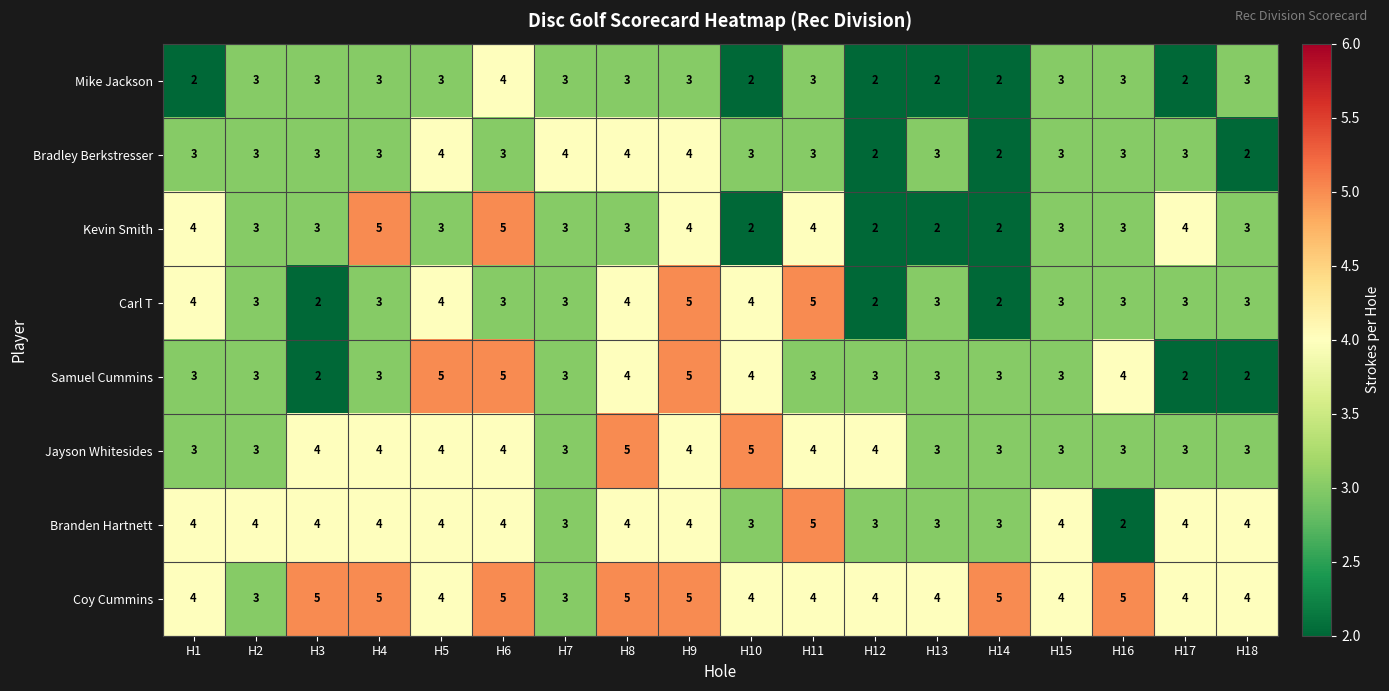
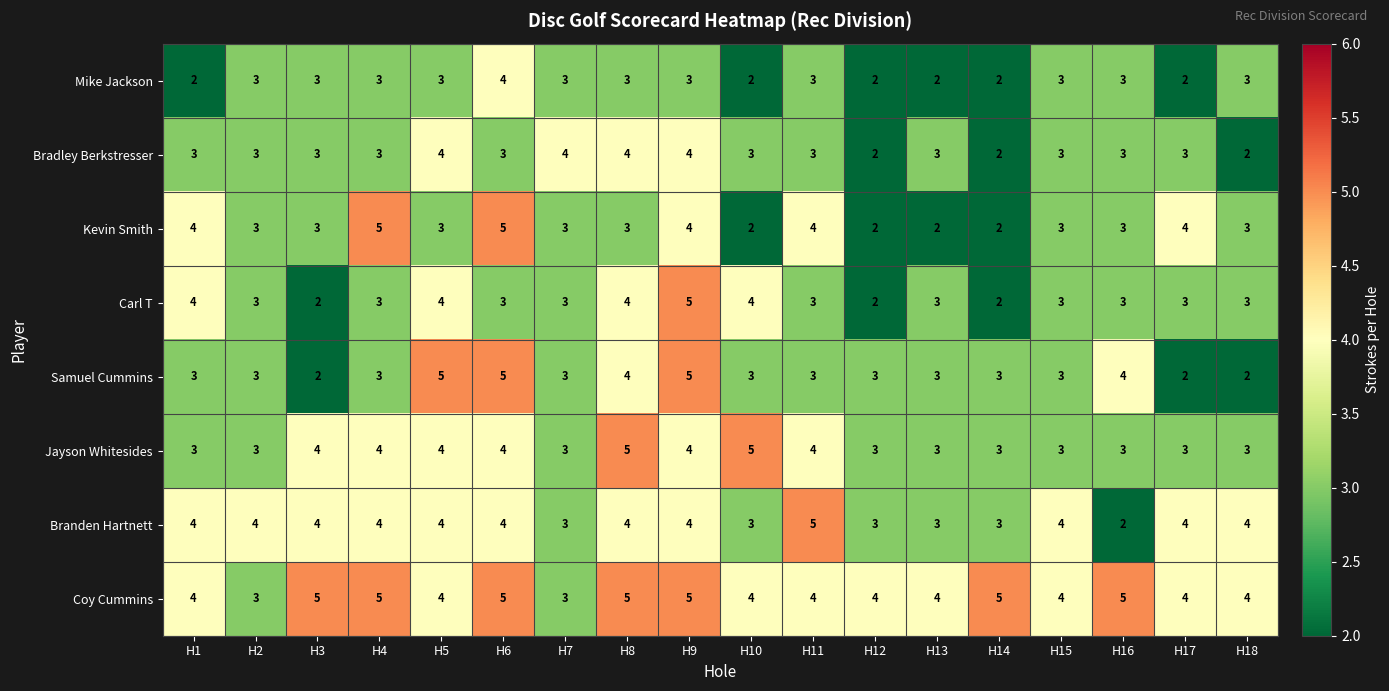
Carl T, H11: 5 -> 3
Samuel Cummins, H10: 4 -> 3
Jayson Whitesides, H12: 4 -> 3
